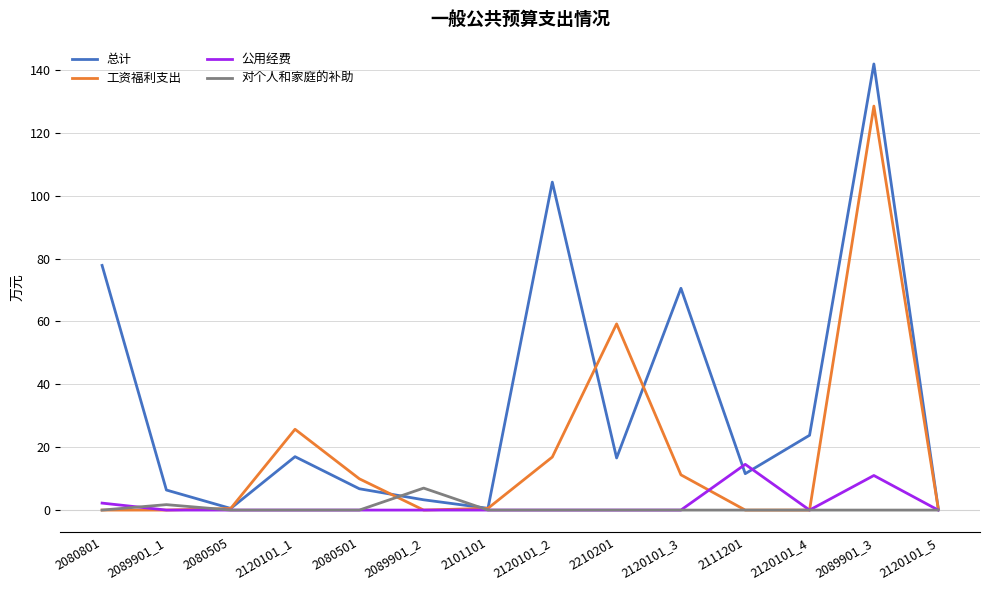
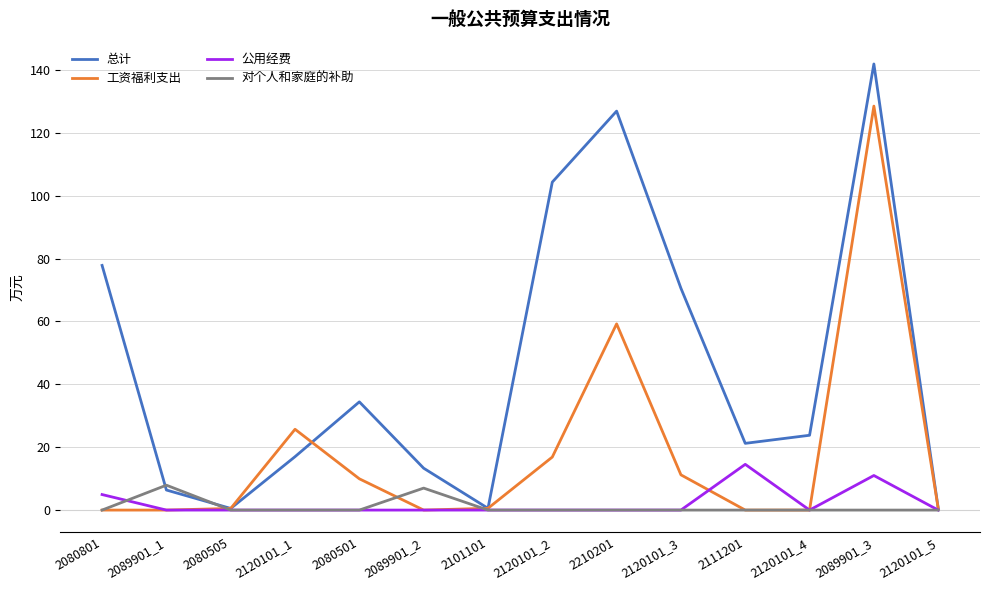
公用经费, 2080801: 2 -> 5
对个人和家庭的补助, 2089901_1: 2 -> 8
总计, 2080501: 7 -> 34
总计, 2089901_2: 3 -> 13
总计, 2210201: 17 -> 127
总计, 2111201: 12 -> 21
